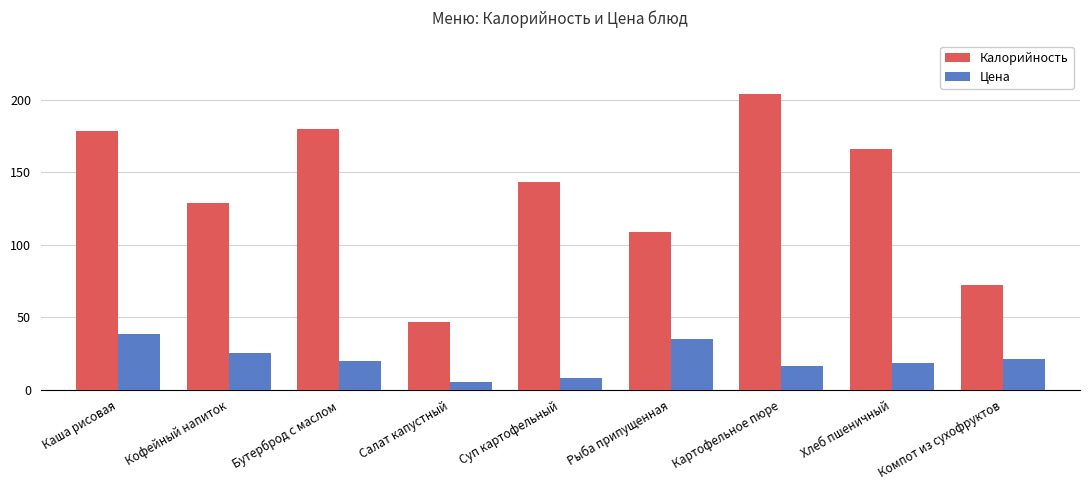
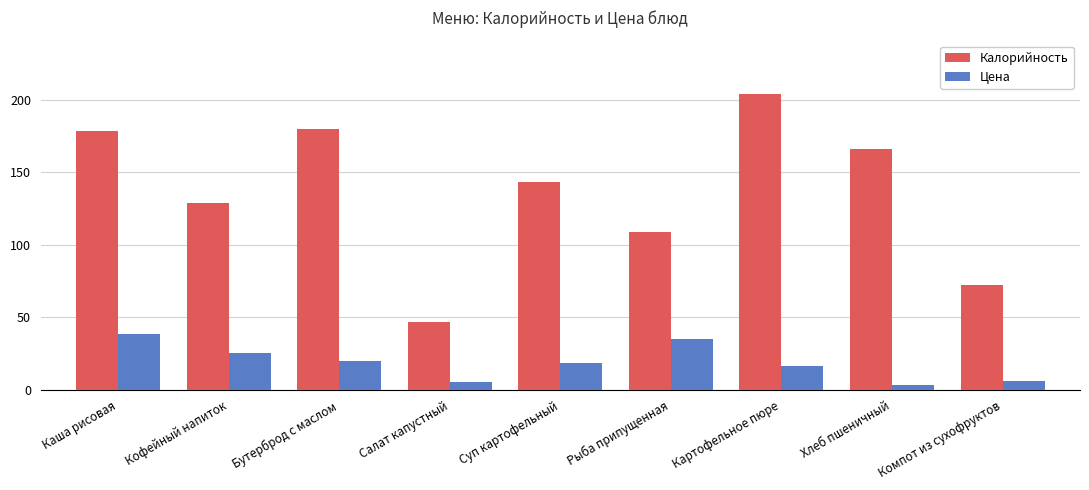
Цена, Суп картофельный: 8 -> 19
Цена, Хлеб пшеничный: 19 -> 4
Цена, Компот из сухофруктов: 22 -> 6
